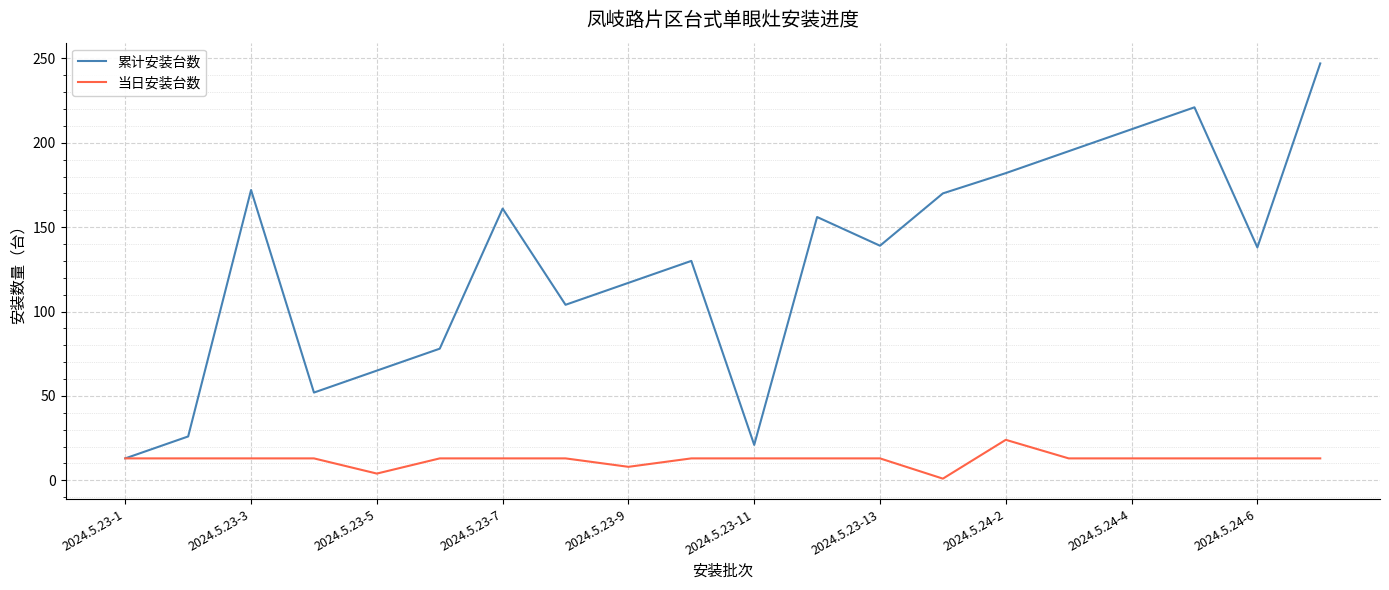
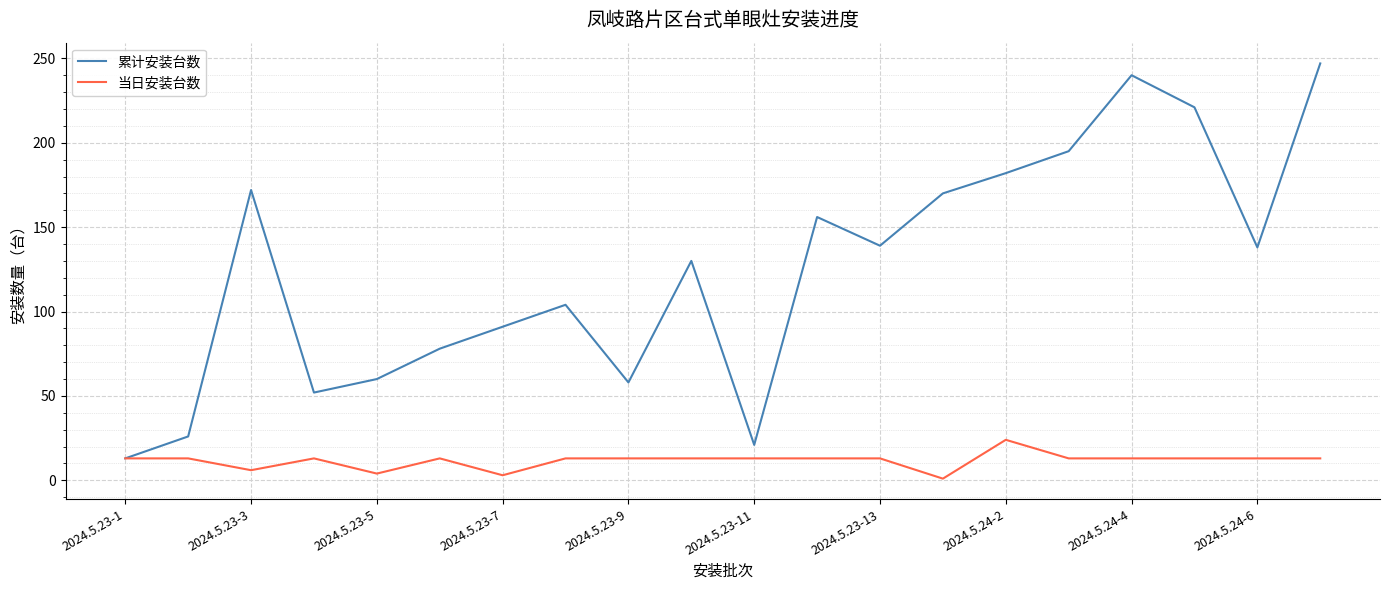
当日安装台数, 2024.5.23-3: 13 -> 6
累计安装台数, 2024.5.23-5: 65 -> 60
累计安装台数, 2024.5.23-7: 161 -> 91
当日安装台数, 2024.5.23-7: 13 -> 3
累计安装台数, 2024.5.23-9: 117 -> 58
当日安装台数, 2024.5.23-9: 8 -> 13
累计安装台数, 2024.5.24-4: 208 -> 240
